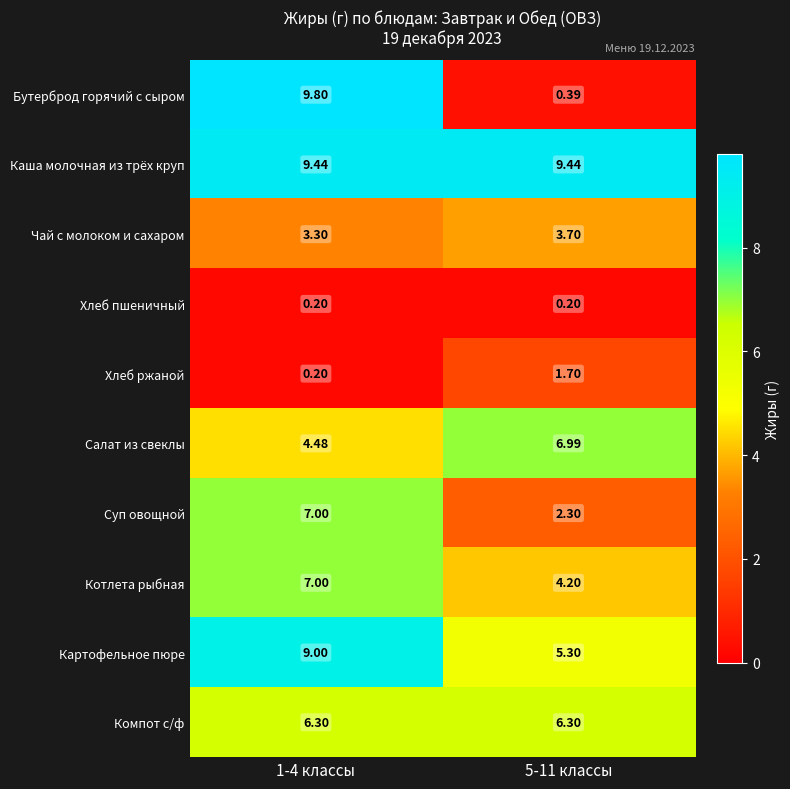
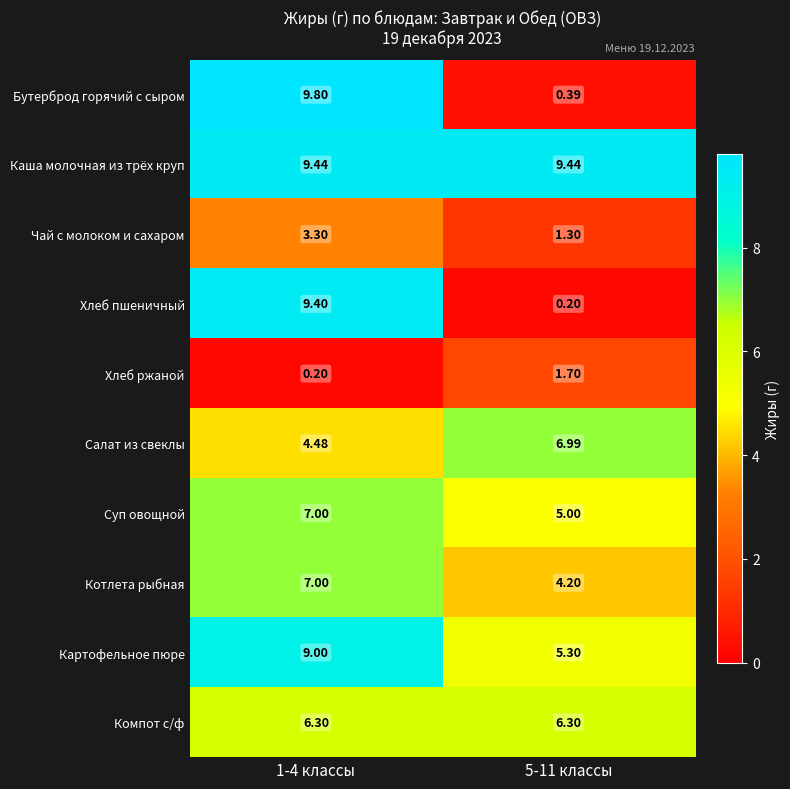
Чай с молоком и сахаром, 5-11 классы: 3.70 -> 1.30
Хлеб пшеничный, 1-4 классы: 0.20 -> 9.40
Суп овощной, 5-11 классы: 2.30 -> 5.00
